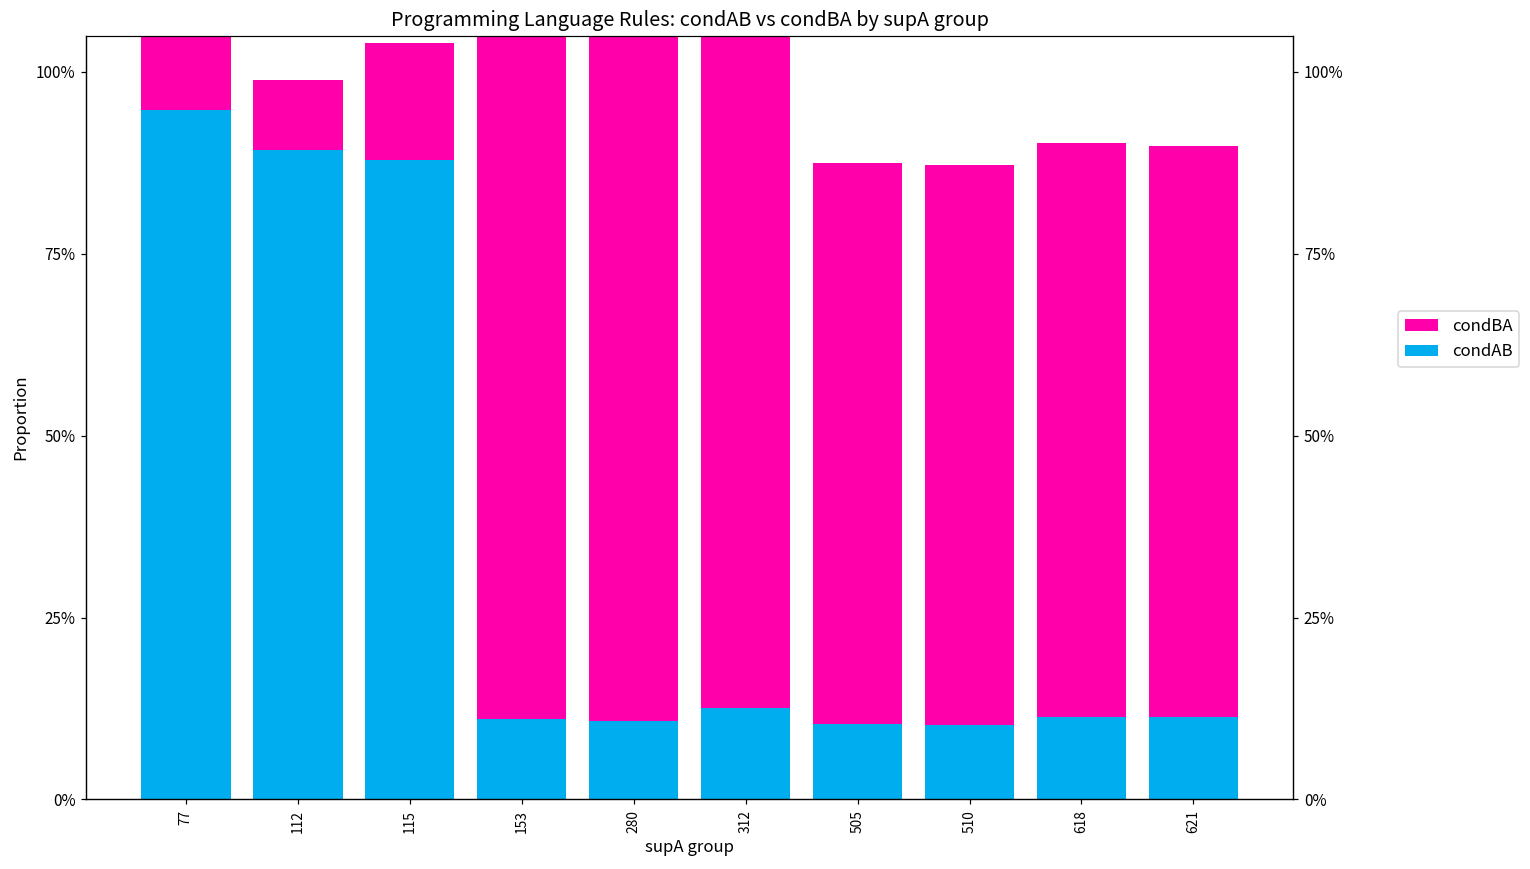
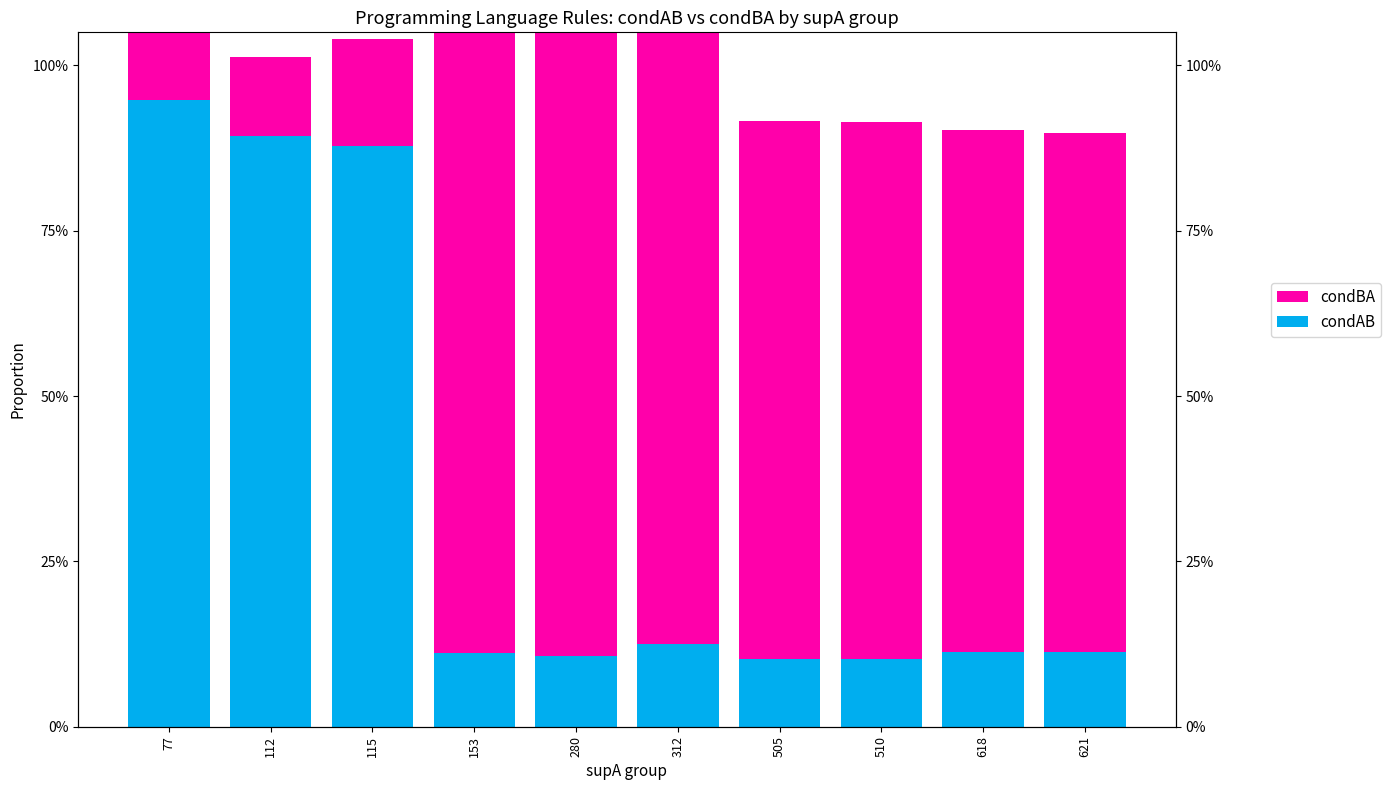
condBA, 112: 10% -> 12%
condBA, 505: 77% -> 81%
condBA, 510: 77% -> 81%
